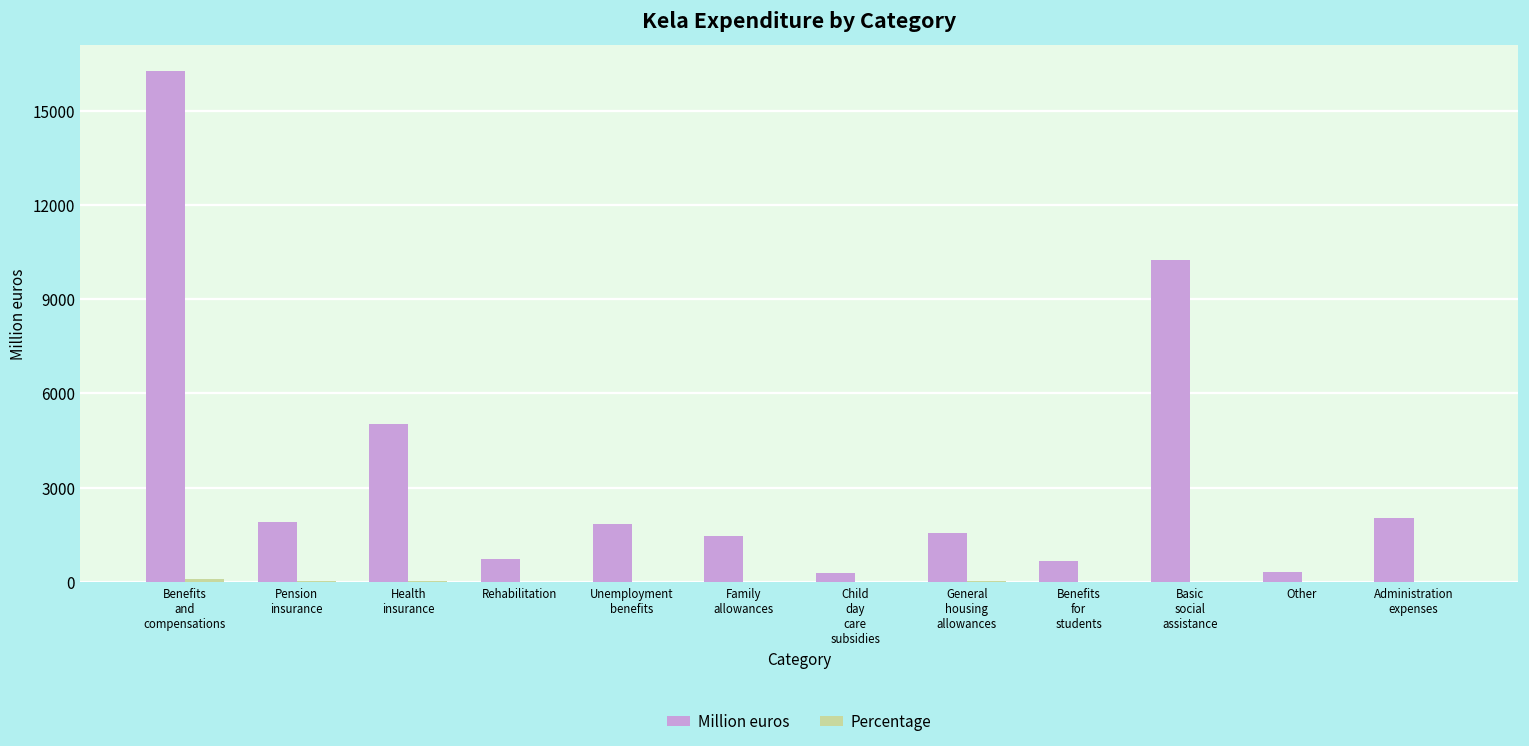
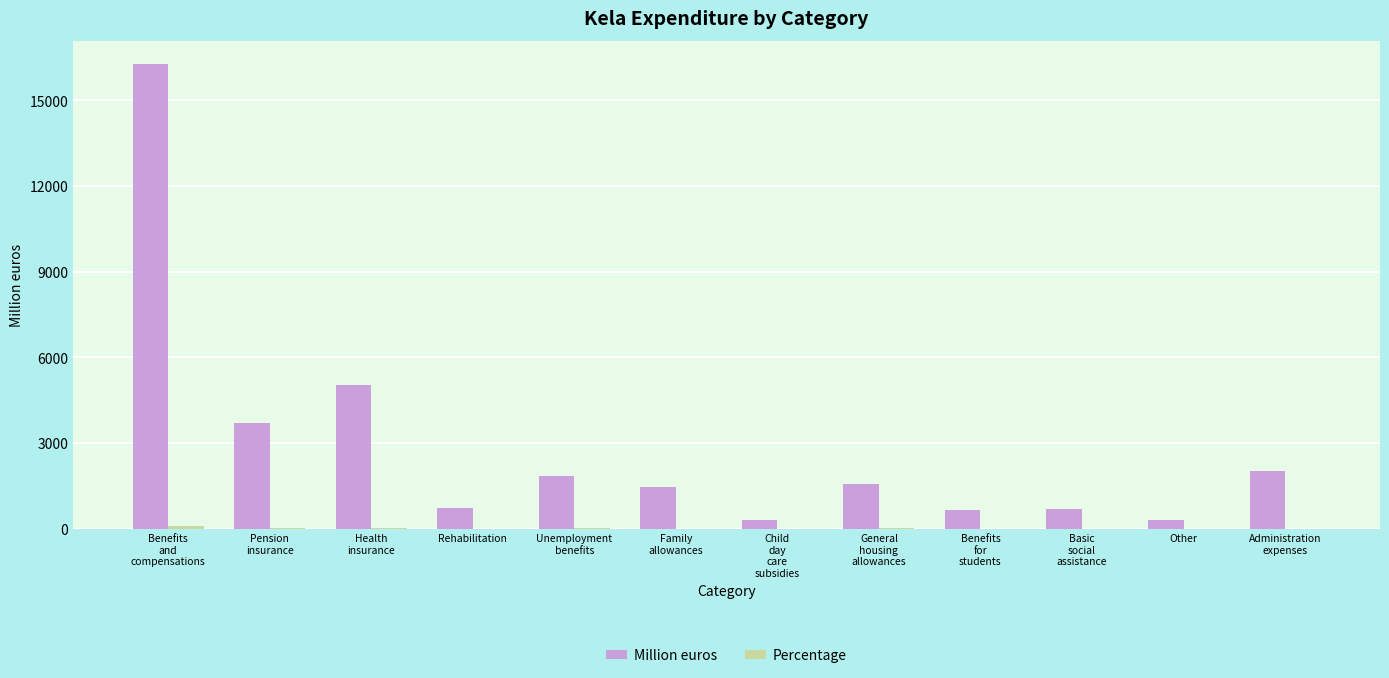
Million euros, Pension insurance: 1900 -> 3700
Million euros, Basic social assistance: 10200 -> 700
